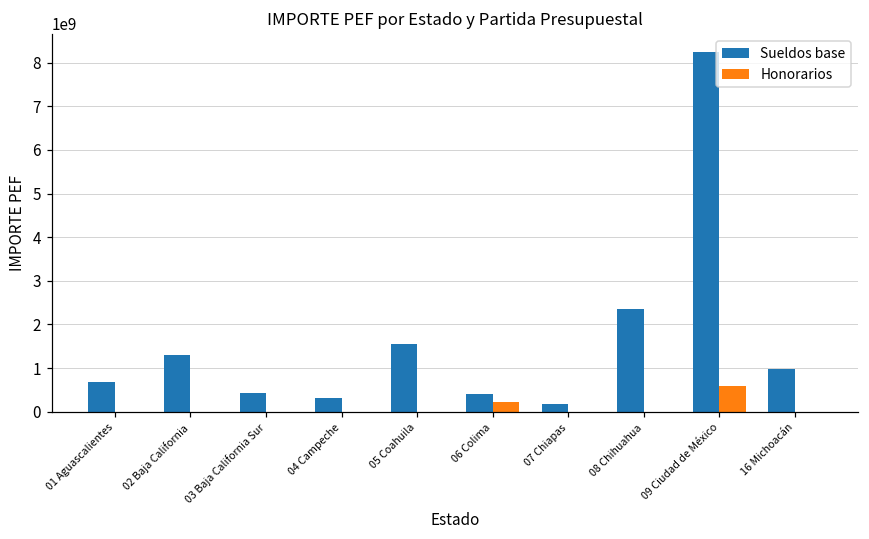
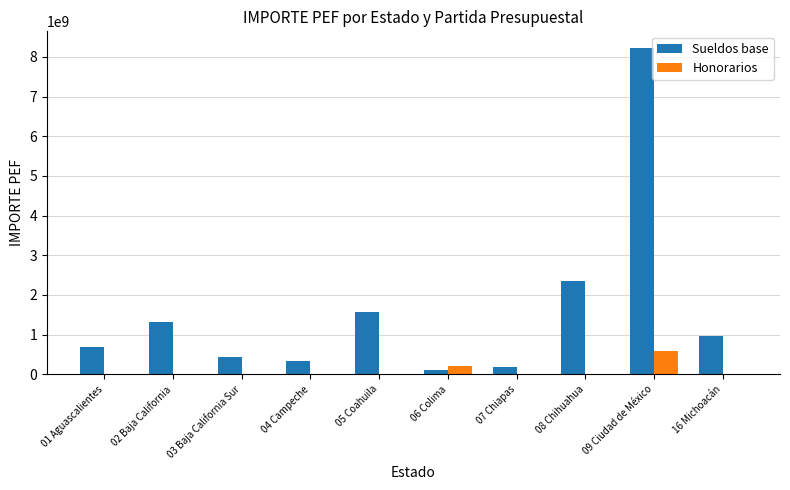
Sueldos base, 06 Colima: 400000000 -> 100000000
